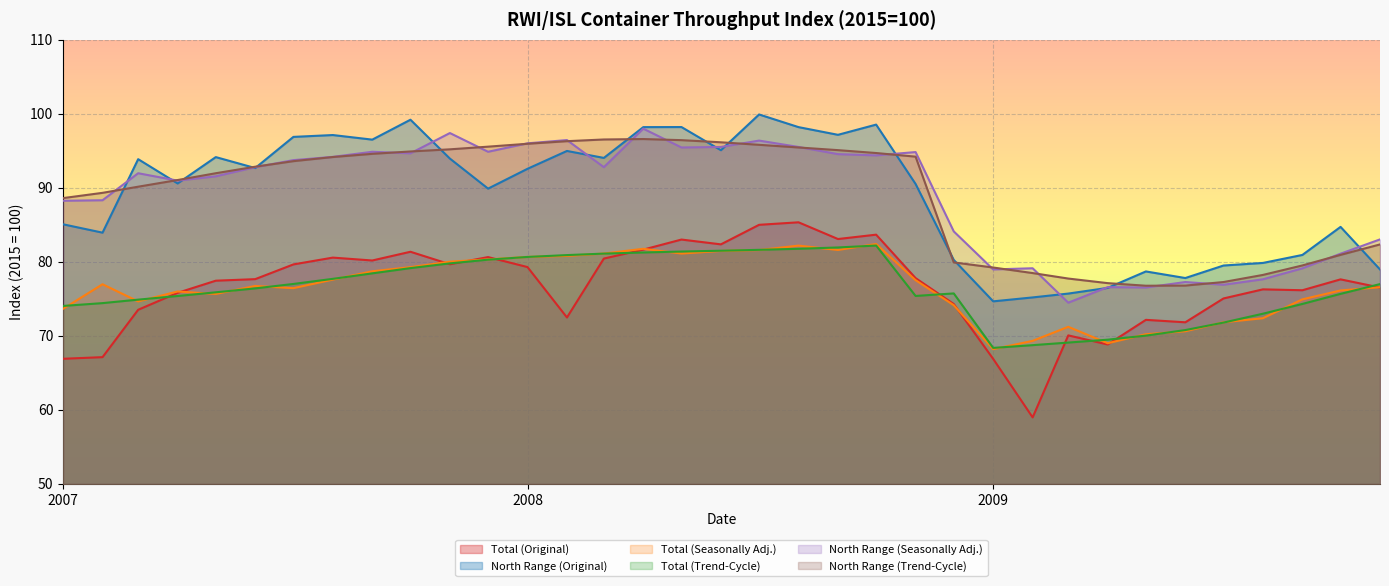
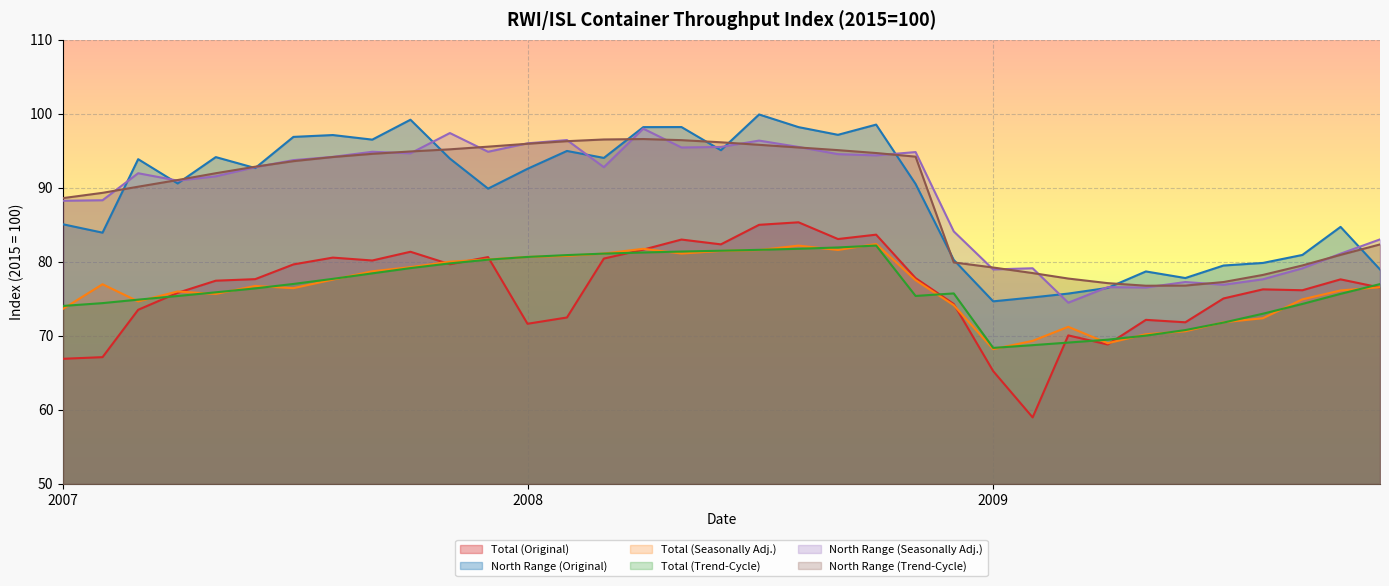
Total (Original), 2008: 79 -> 72
Total (Original), 2009: 67 -> 65
